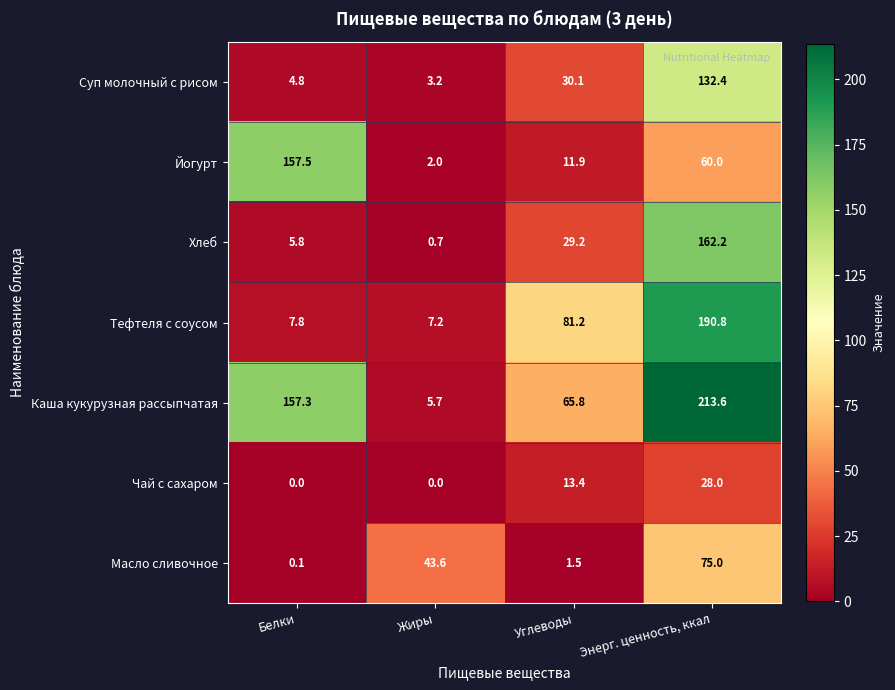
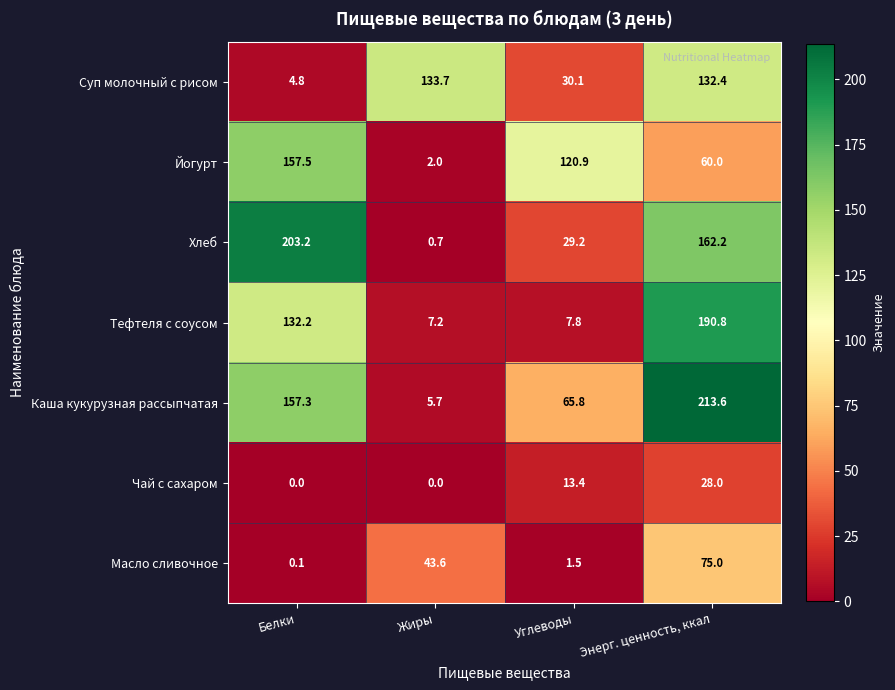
Суп молочный с рисом, Жиры: 3.2 -> 133.7
Йогурт, Углеводы: 11.9 -> 120.9
Хлеб, Белки: 5.8 -> 203.2
Тефтеля с соусом, Белки: 7.8 -> 132.2
Тефтеля с соусом, Углеводы: 81.2 -> 7.8
